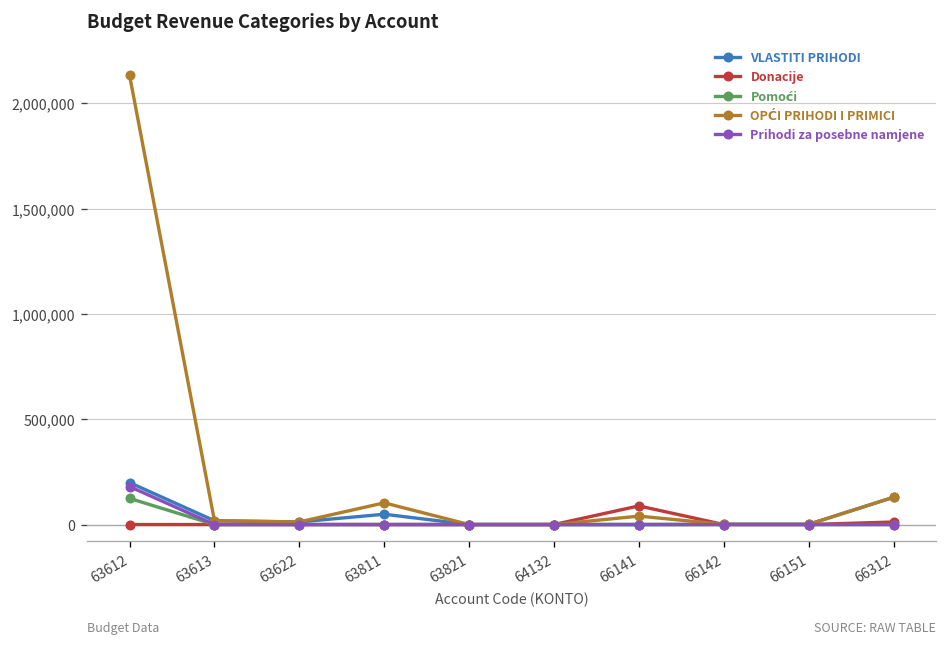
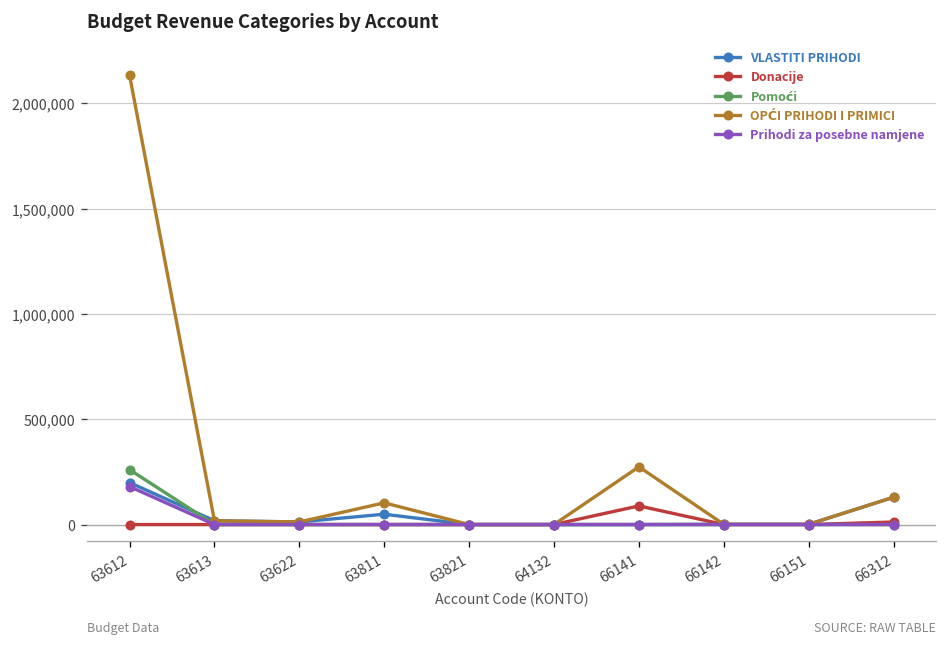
Pomoći, 63612: 120,000 -> 260,000
OPĆI PRIHODI I PRIMICI, 66141: 40,000 -> 270,000
